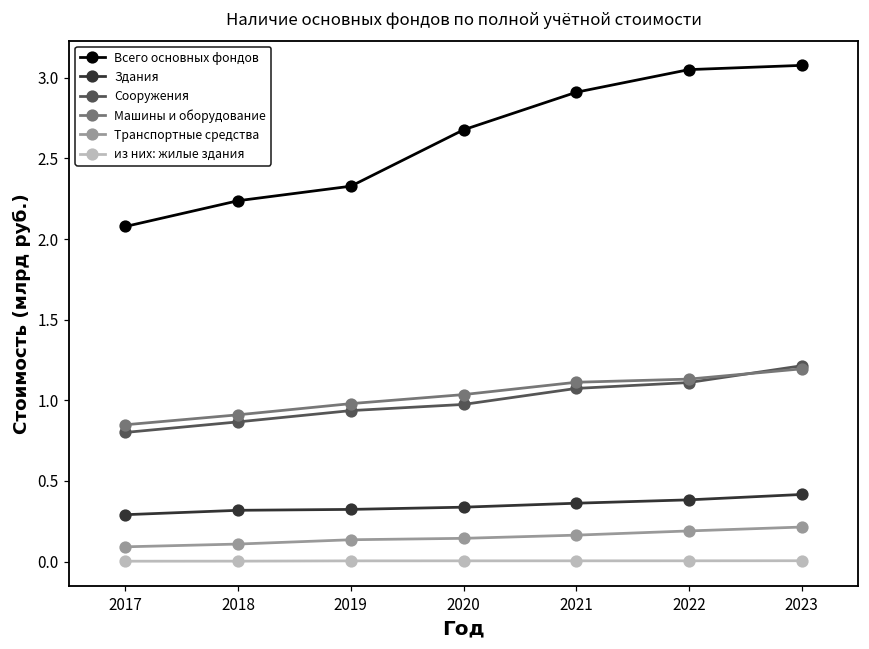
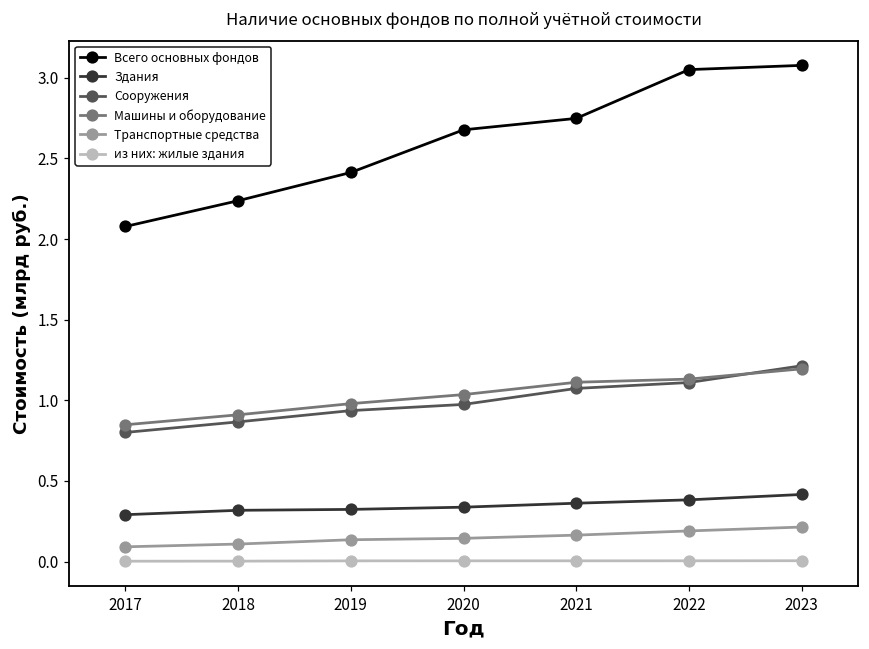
Всего основных фондов, 2019: 2.33 -> 2.41
Всего основных фондов, 2021: 2.91 -> 2.75
